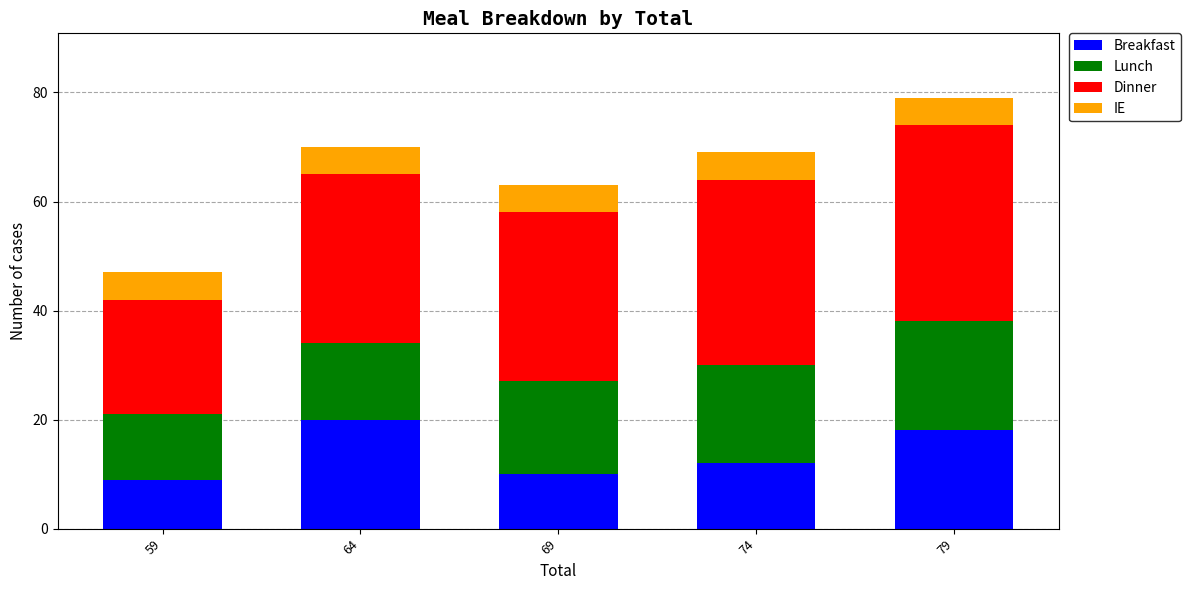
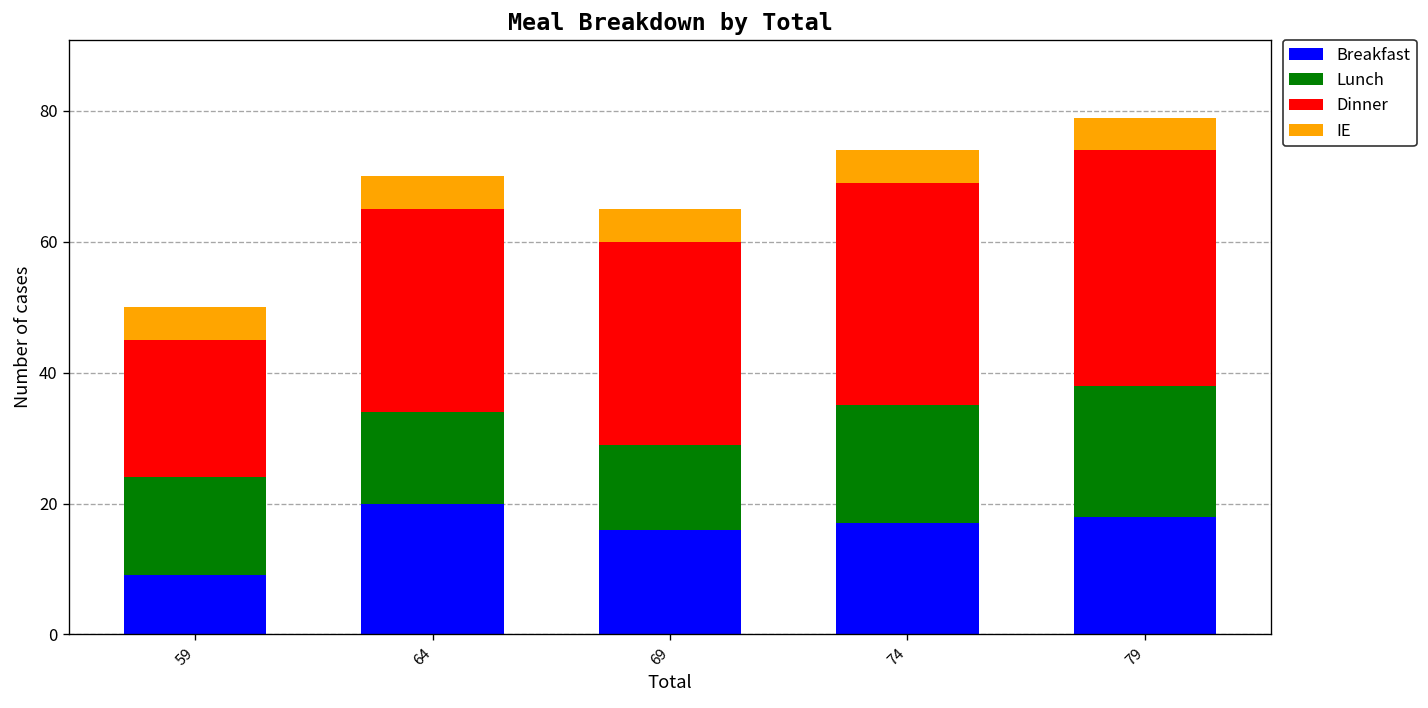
Lunch, 59: 12 -> 15
Breakfast, 69: 10 -> 16
Lunch, 69: 17 -> 13
Breakfast, 74: 12 -> 17
